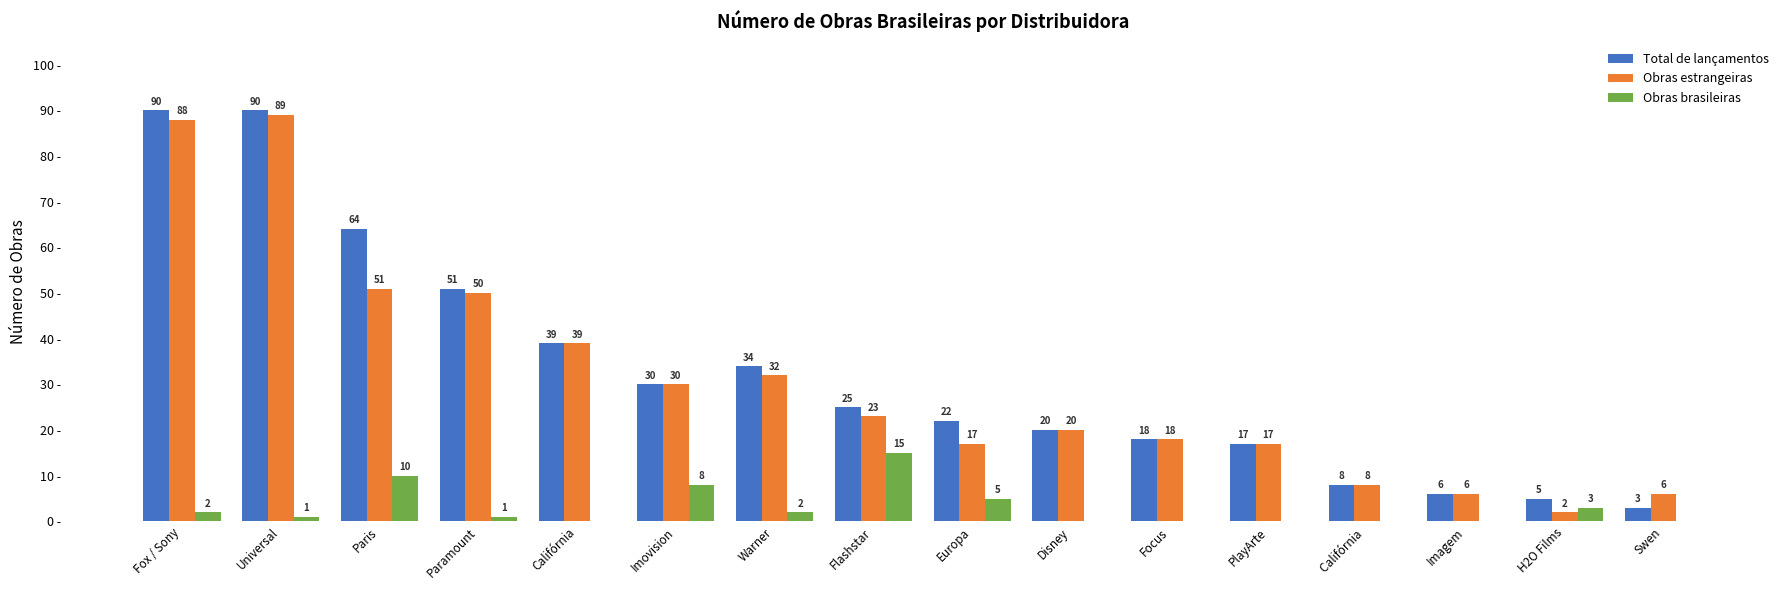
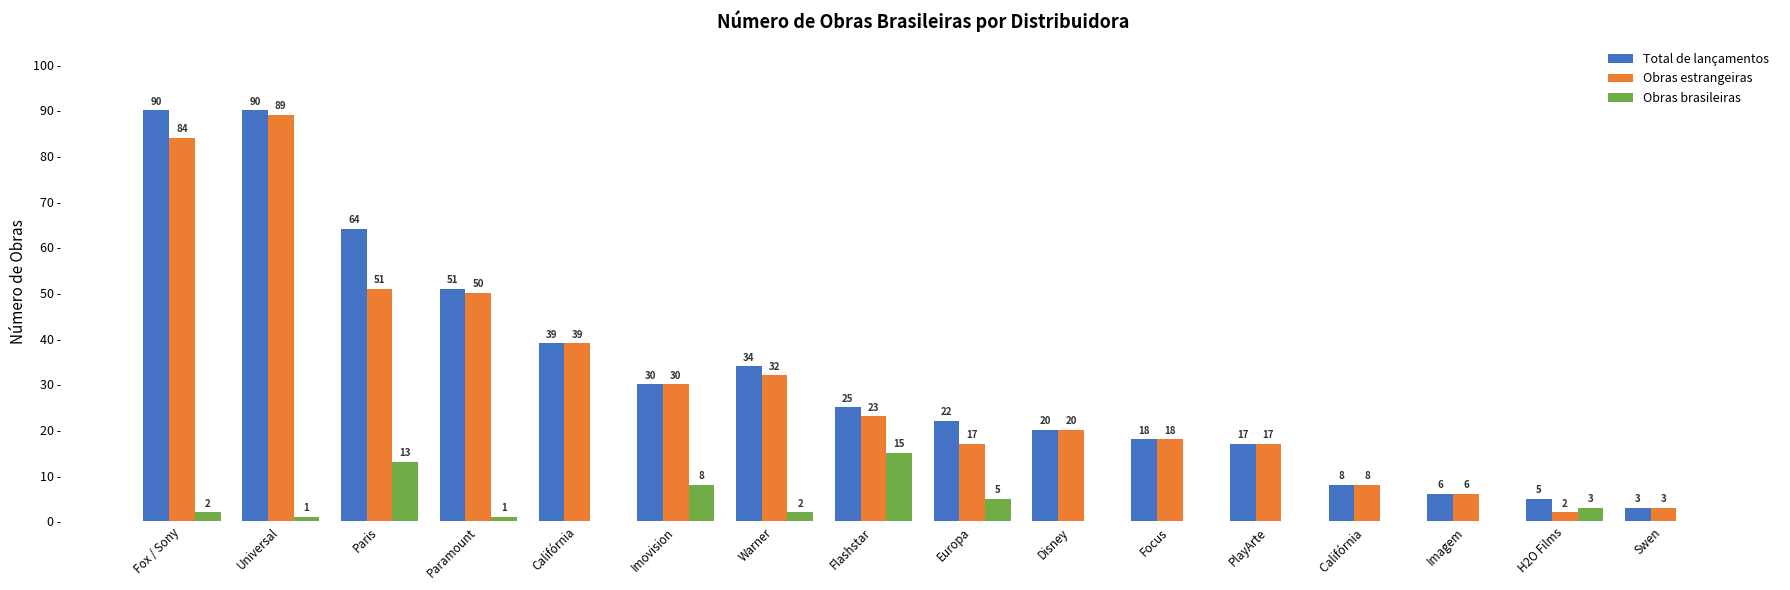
Obras estrangeiras, Fox / Sony: 88 -> 84
Obras brasileiras, Paris: 10 -> 13
Obras estrangeiras, Swen: 6 -> 3
